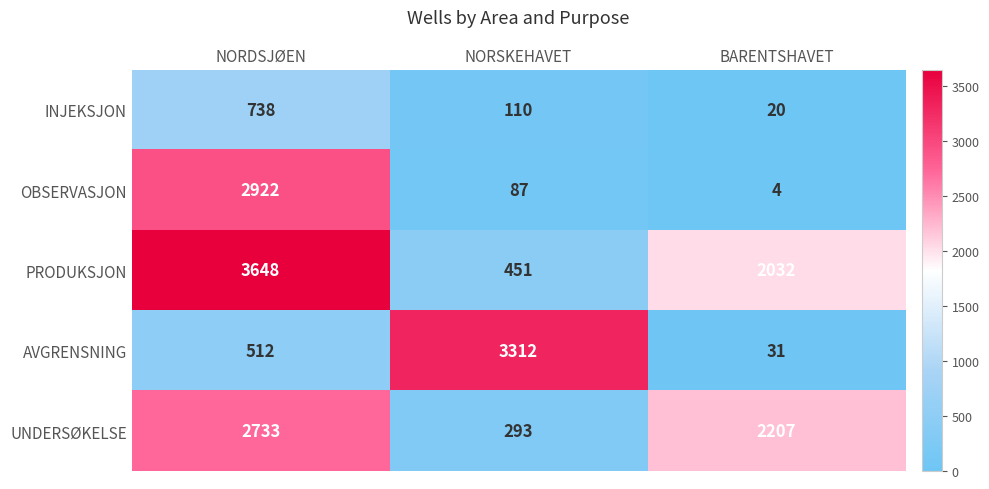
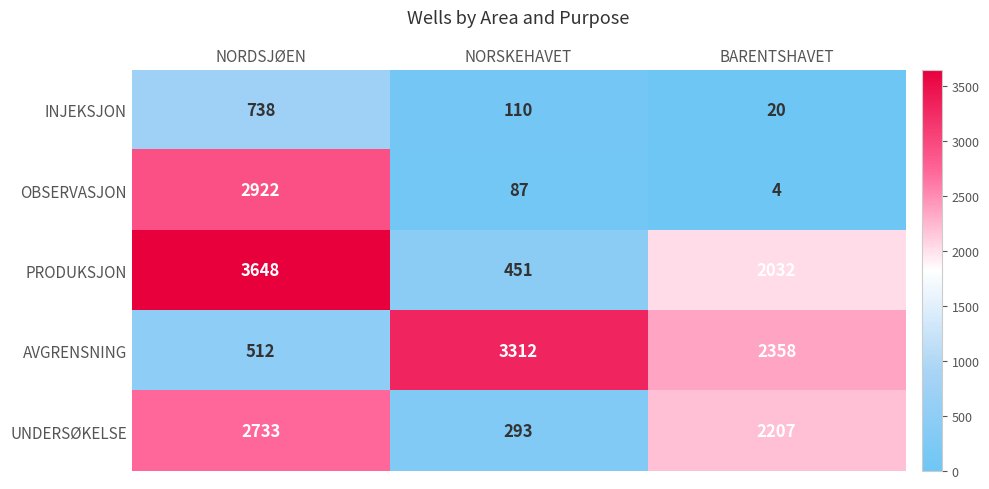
AVGRENSNING, BARENTSHAVET: 31 -> 2358
